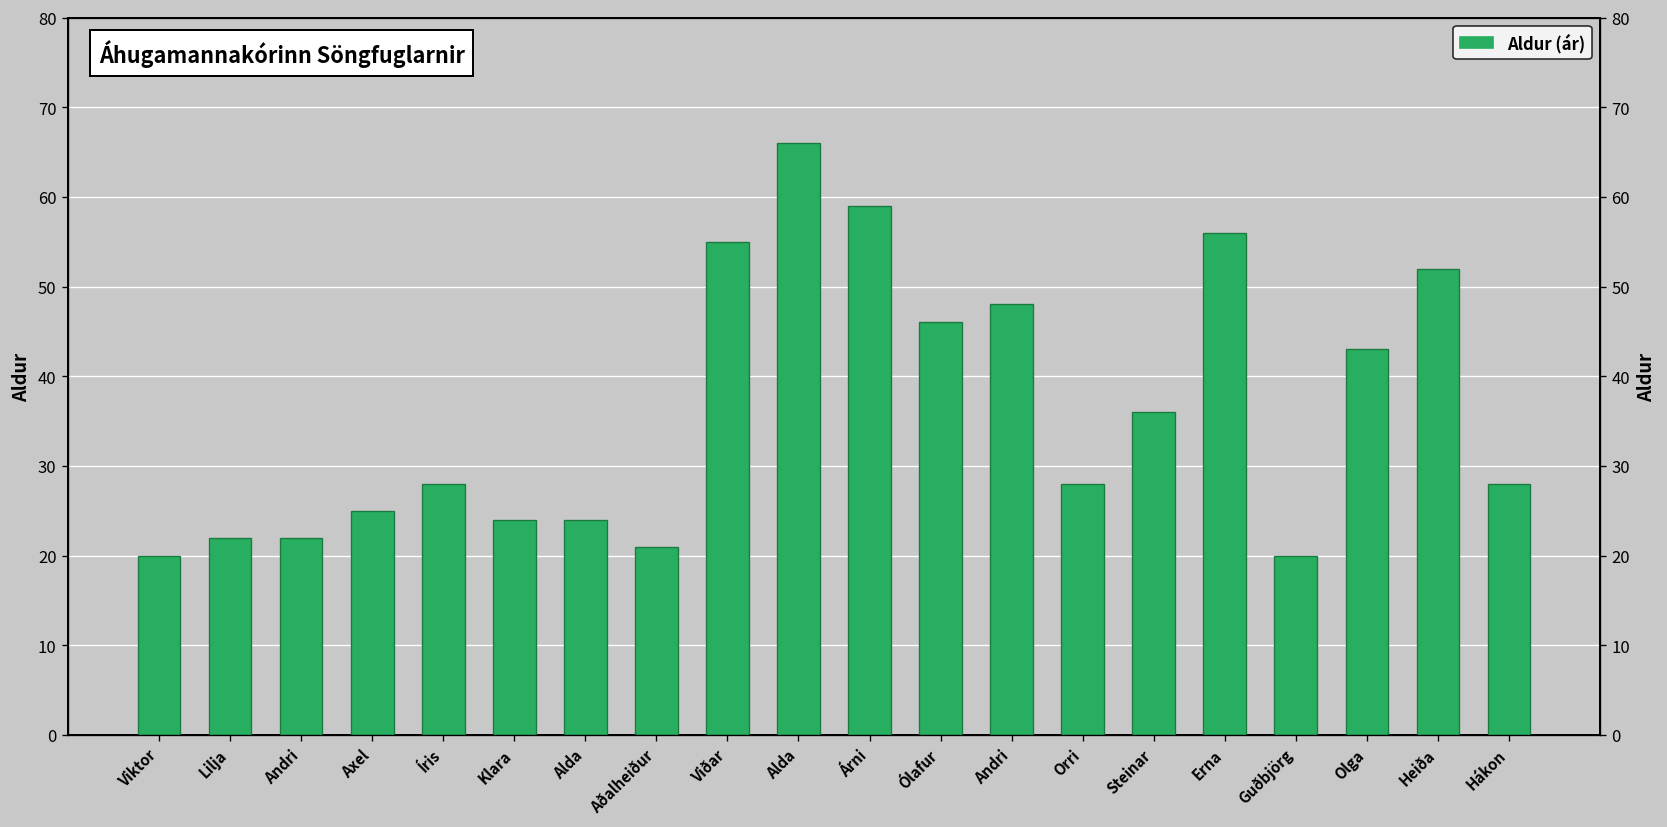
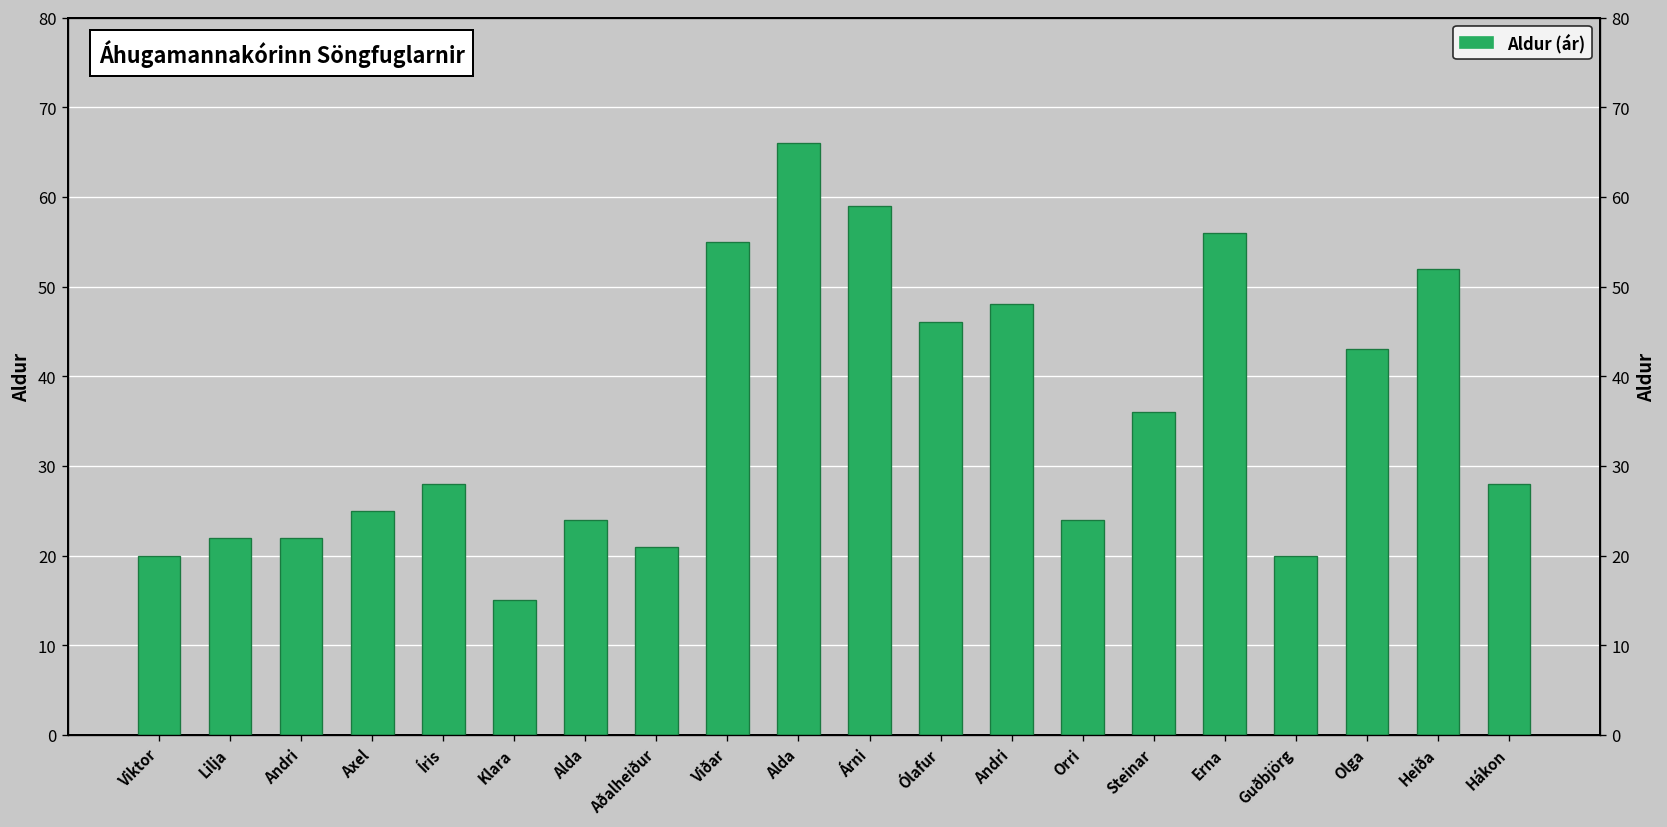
Klara: 24 -> 15
Orri: 28 -> 24
